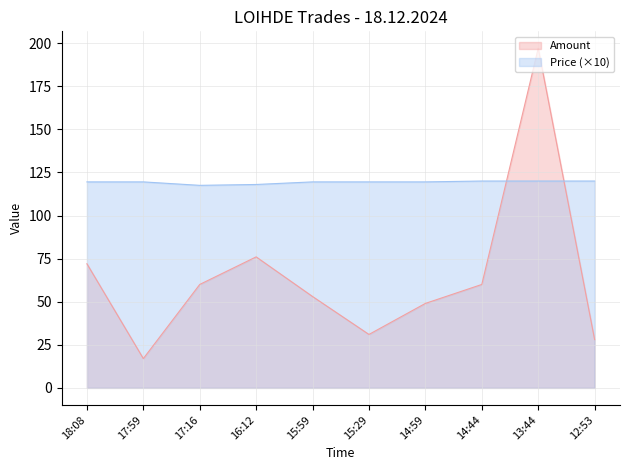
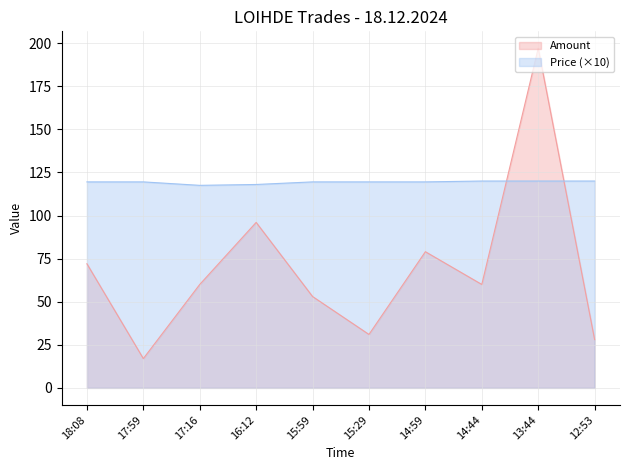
Amount, 16:12: 76 -> 96
Amount, 14:59: 49 -> 79
